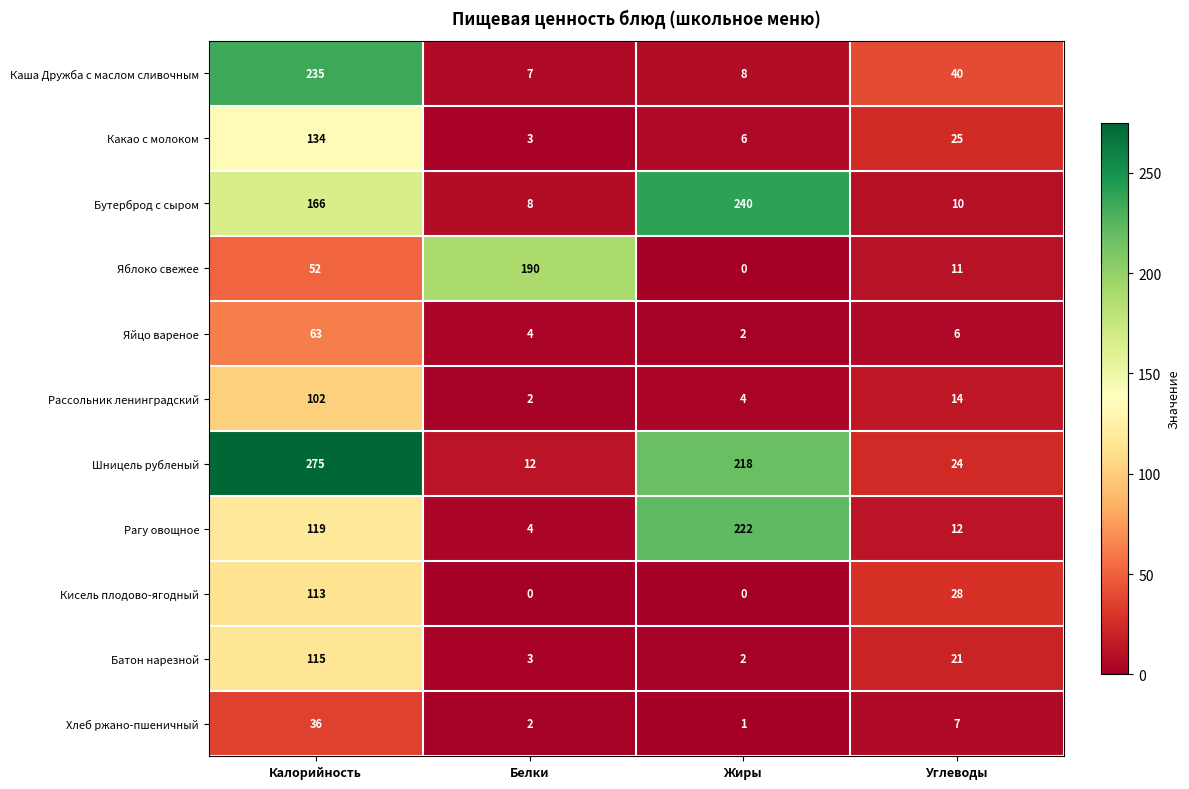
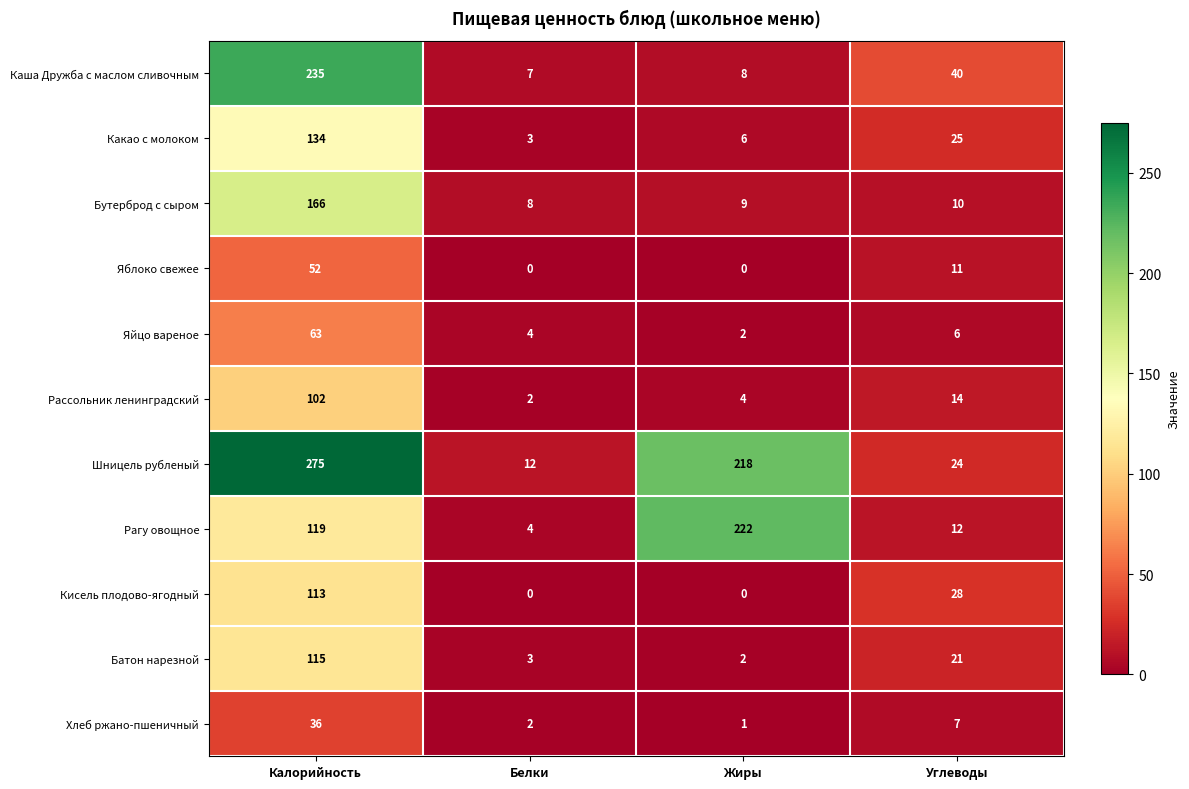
Бутерброд с сыром, Жиры: 240 -> 9
Яблоко свежее, Белки: 190 -> 0
